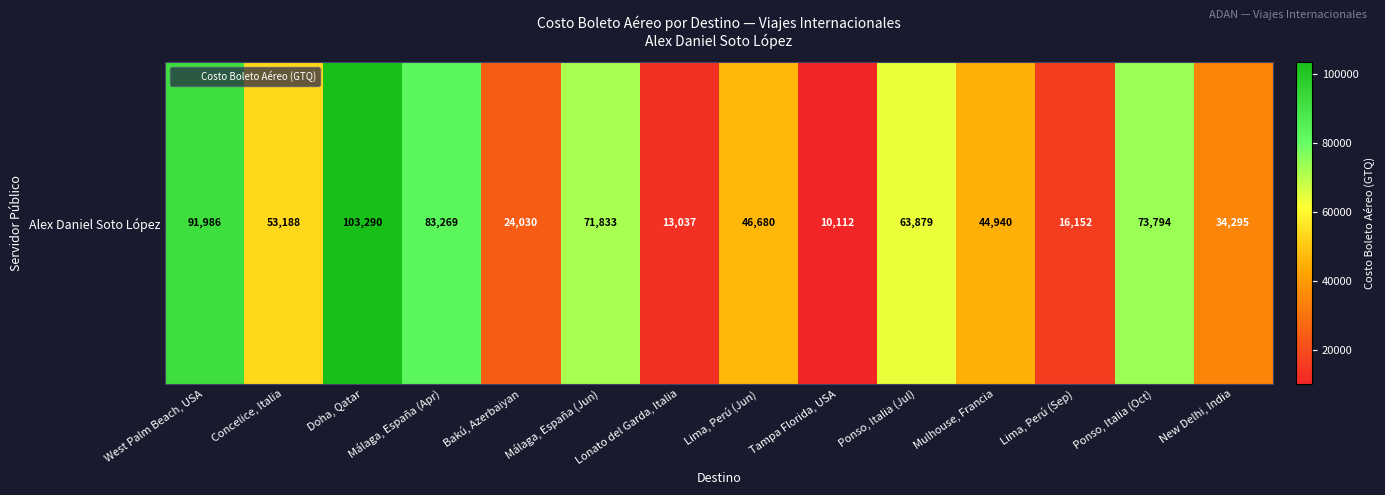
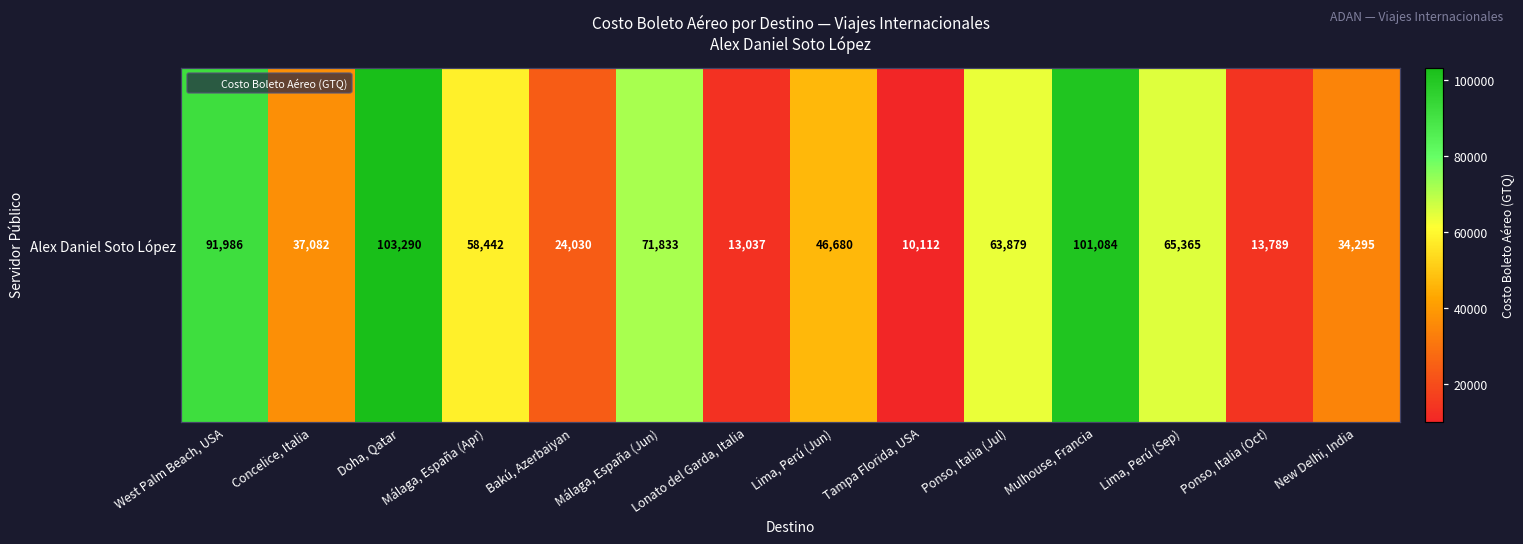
Alex Daniel Soto López, Concelice, Italia: 53,188 -> 37,082
Alex Daniel Soto López, Málaga, España (Apr): 83,269 -> 58,442
Alex Daniel Soto López, Mulhouse, Francia: 44,940 -> 101,084
Alex Daniel Soto López, Lima, Perú (Sep): 16,152 -> 65,365
Alex Daniel Soto López, Ponso, Italia (Oct): 73,794 -> 13,789
